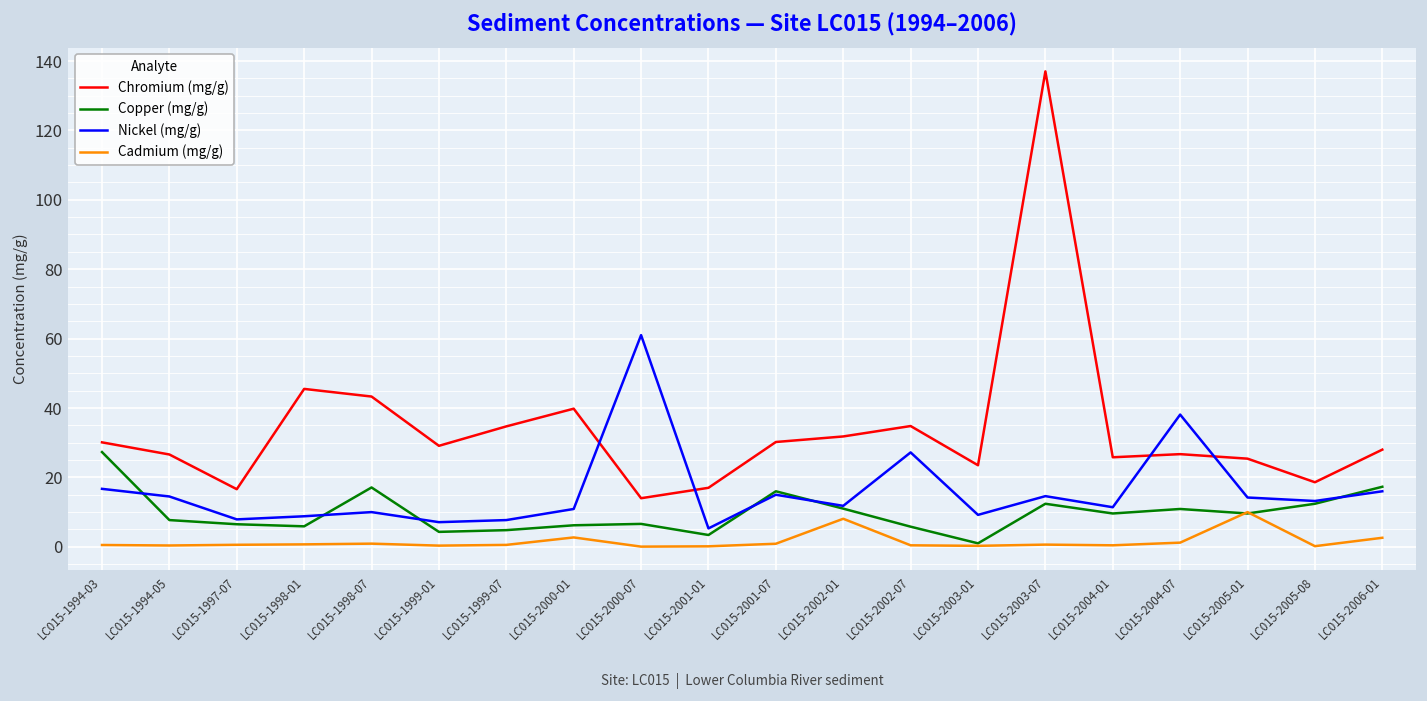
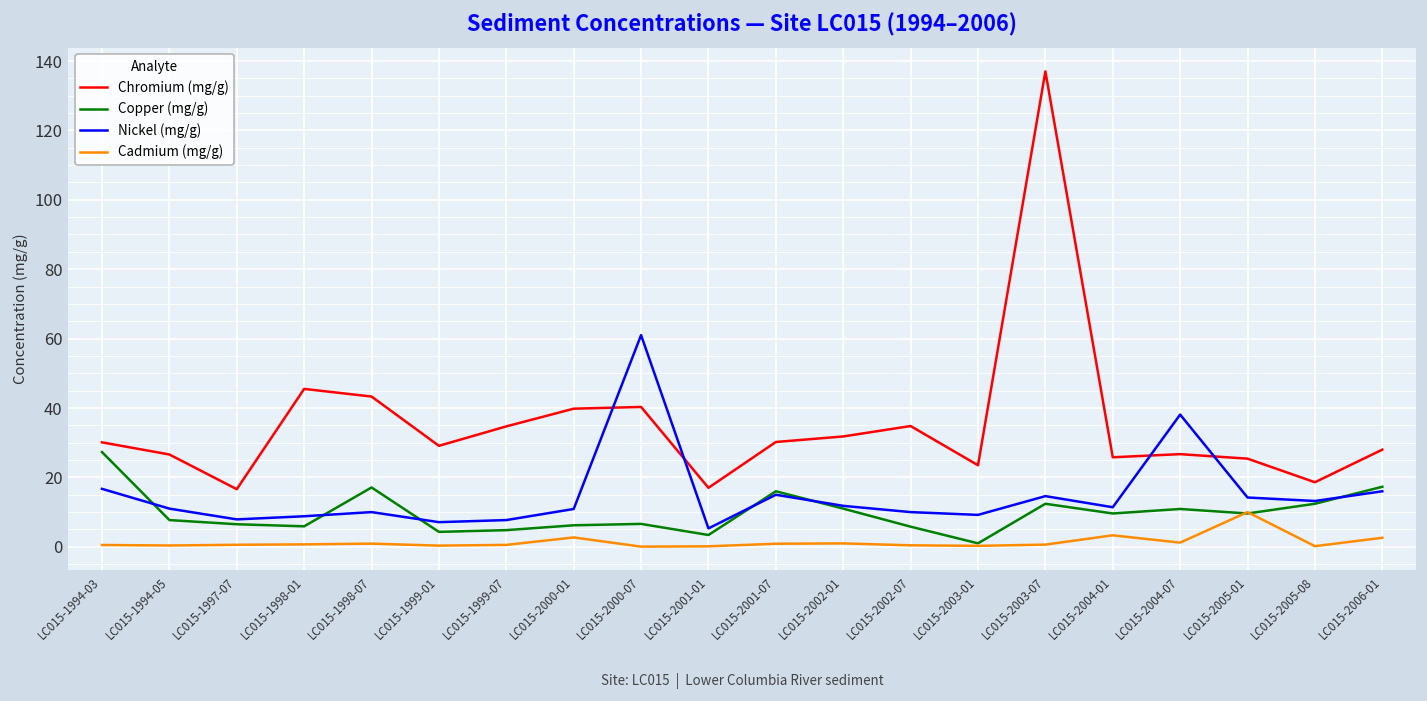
Nickel (mg/g), LC015-1994-05: 15 -> 11
Chromium (mg/g), LC015-2000-07: 14 -> 40
Cadmium (mg/g), LC015-2002-01: 8 -> 1
Nickel (mg/g), LC015-2002-07: 27 -> 10
Cadmium (mg/g), LC015-2004-01: 0 -> 3
